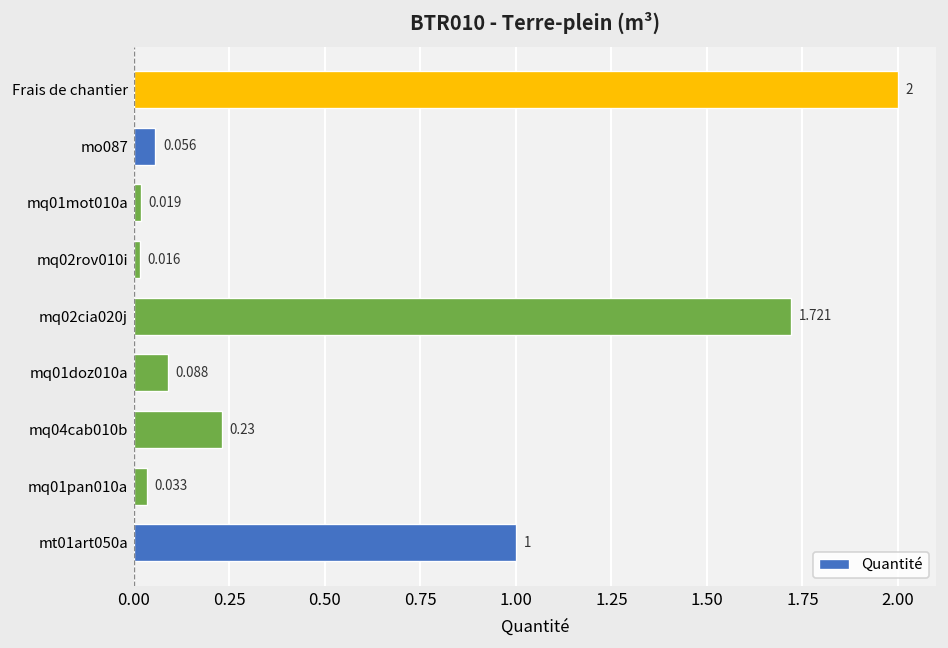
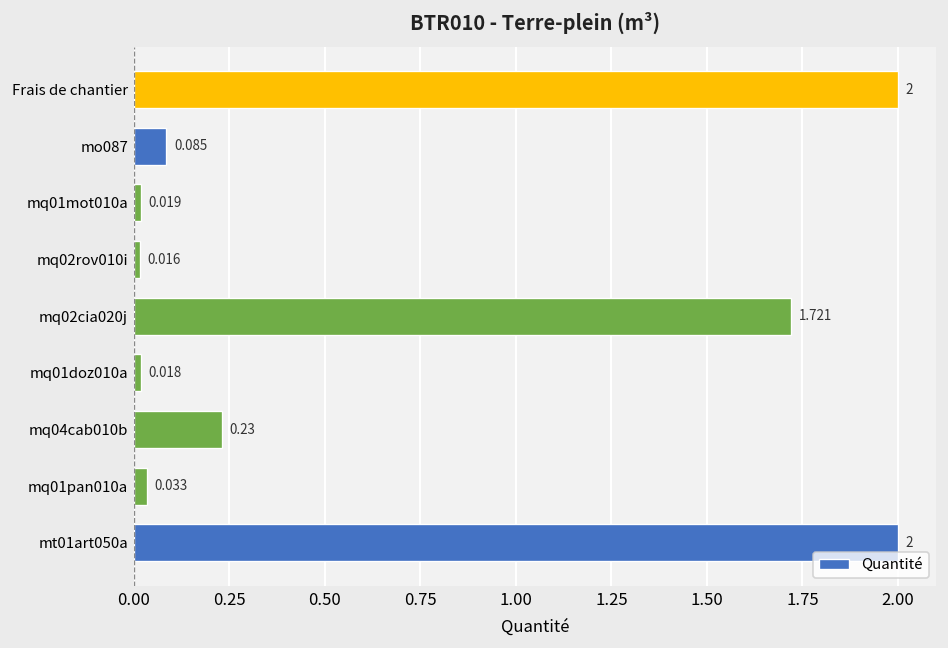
mo087: 0.056 -> 0.085
mq01doz010a: 0.088 -> 0.018
mt01art050a: 1 -> 2
